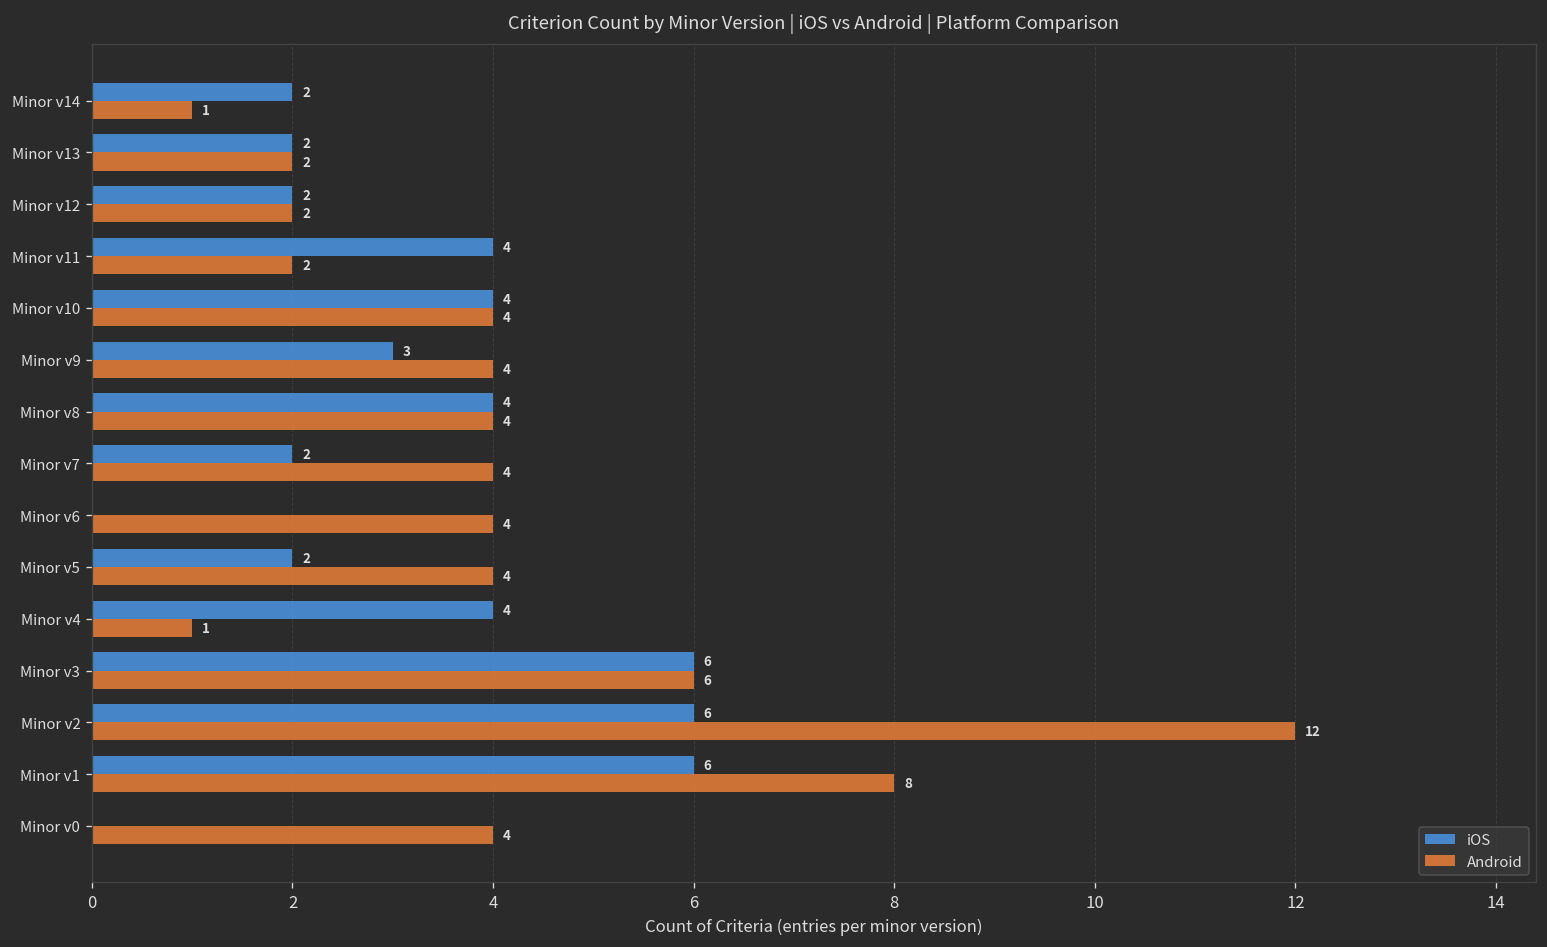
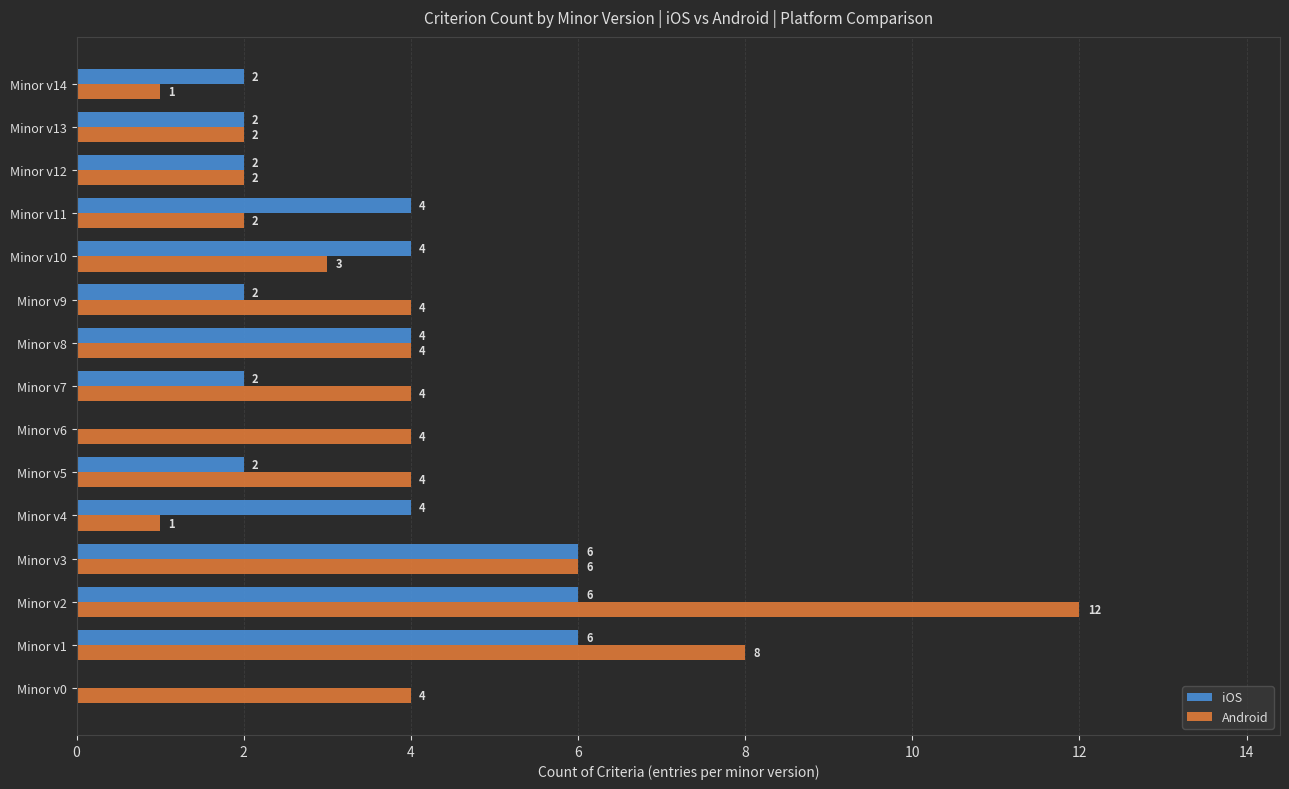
Android, Minor v10: 4 -> 3
iOS, Minor v9: 3 -> 2
